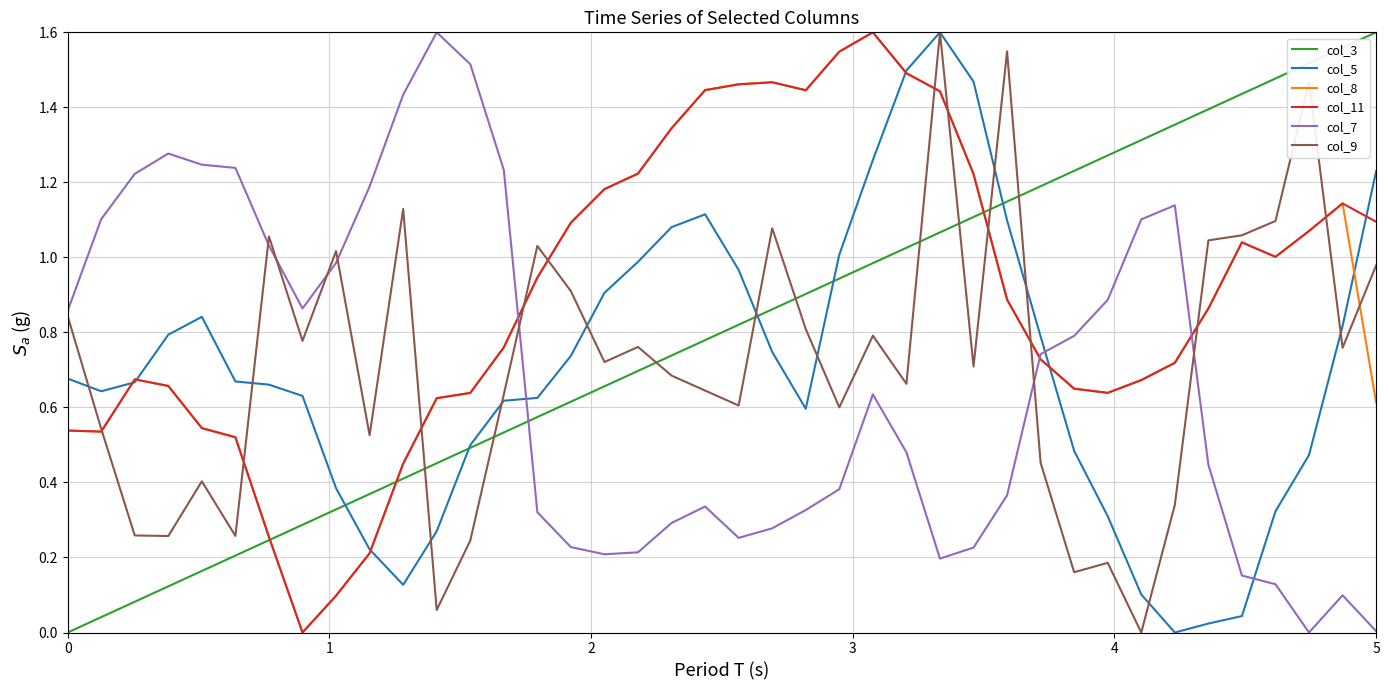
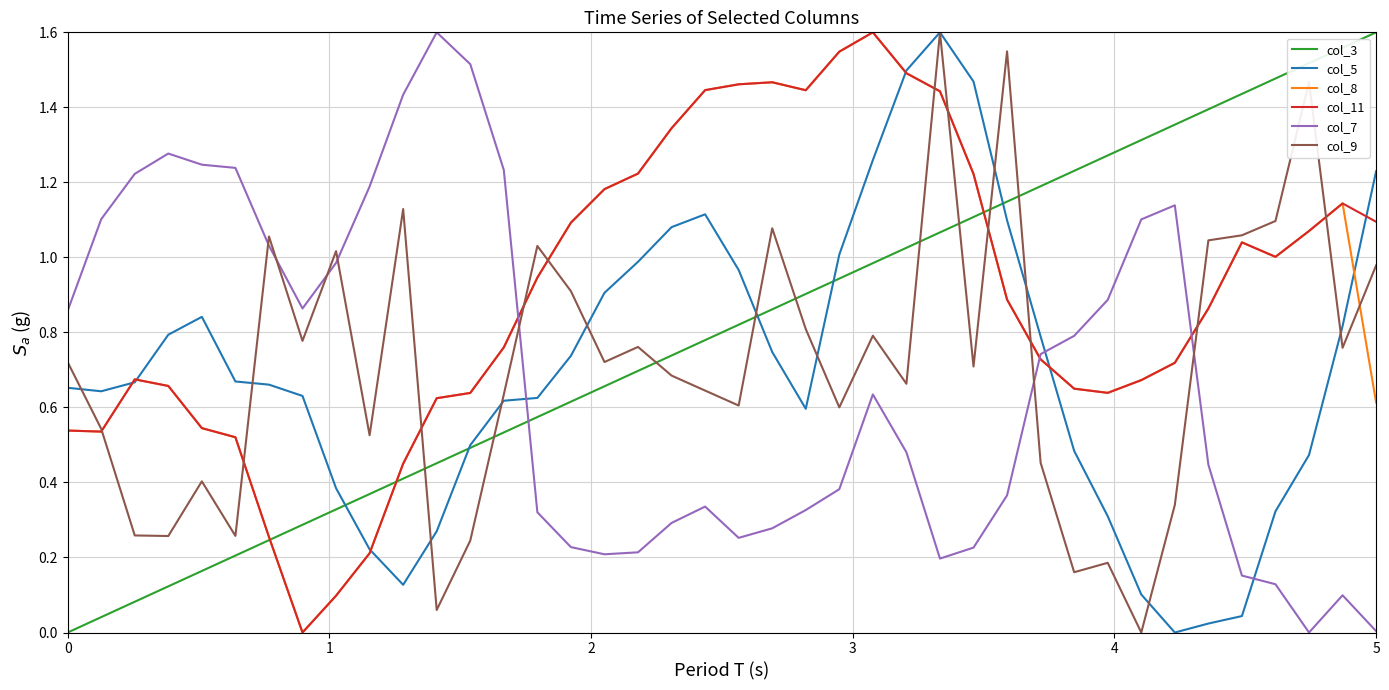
col_5, 0: 0.68 -> 0.65
col_9, 0: 0.84 -> 0.72
